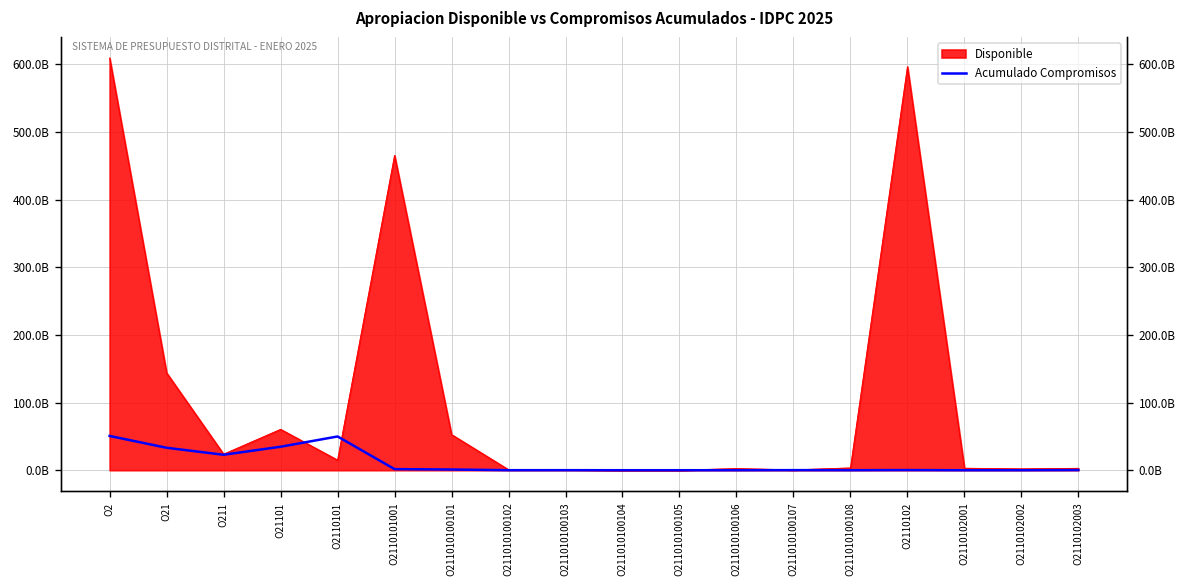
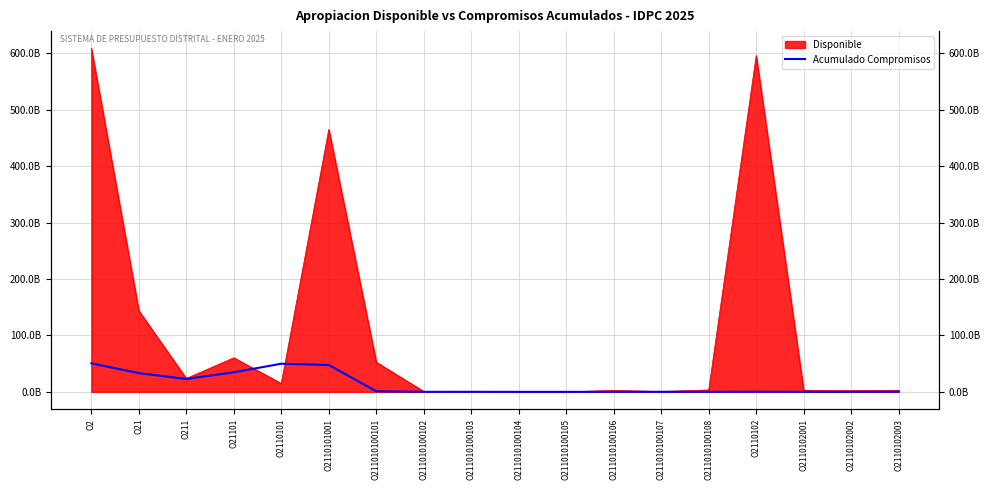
Acumulado Compromisos, O2110101001: 0 -> 50000000000
